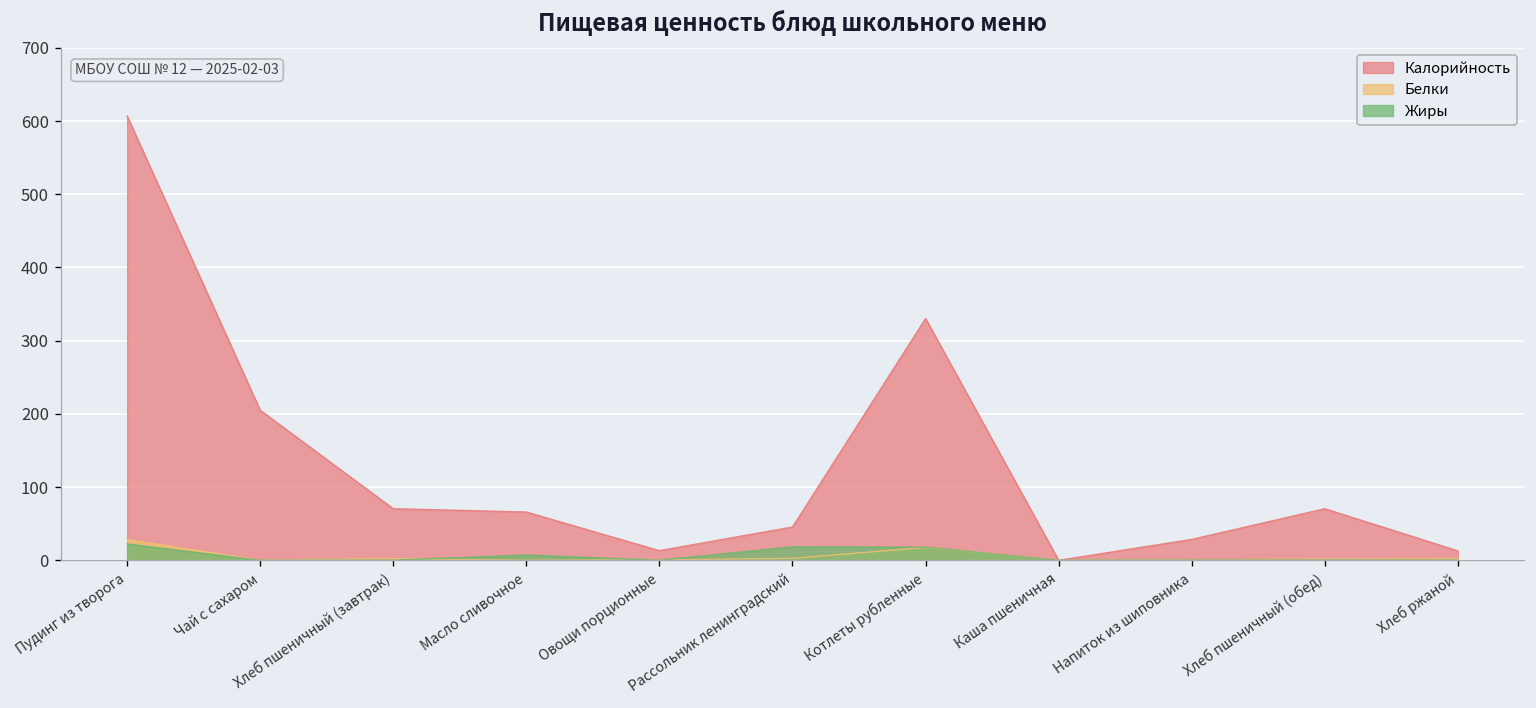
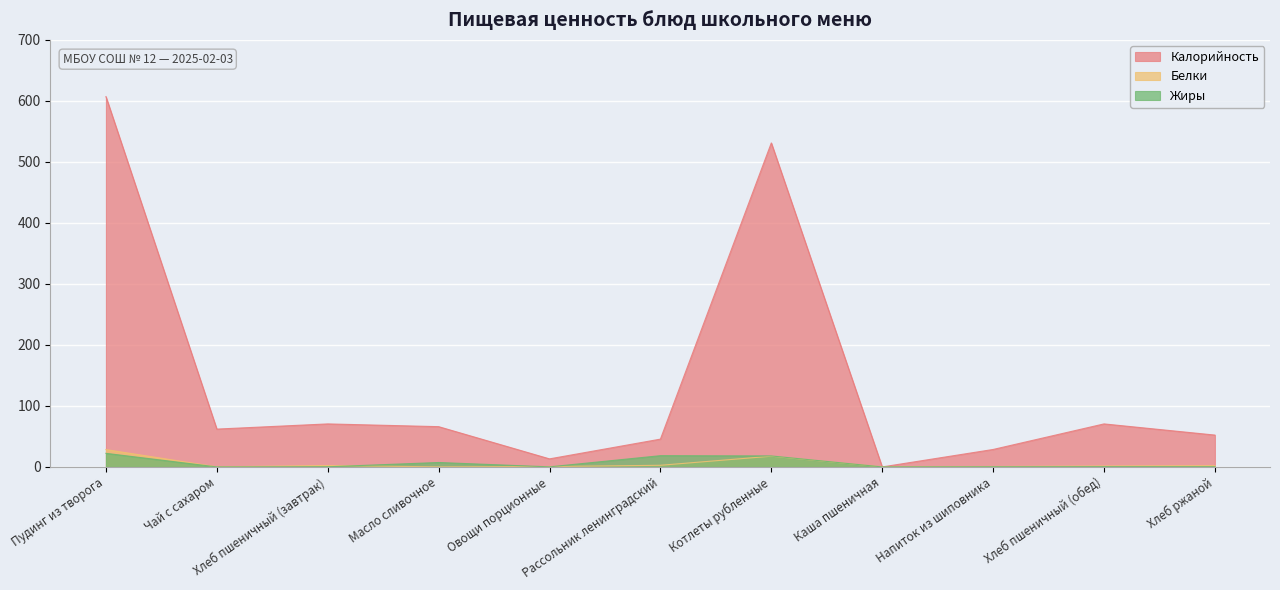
Калорийность, Чай с сахаром: 210 -> 60
Калорийность, Котлеты рубленные: 330 -> 530
Калорийность, Хлеб ржаной: 10 -> 50
